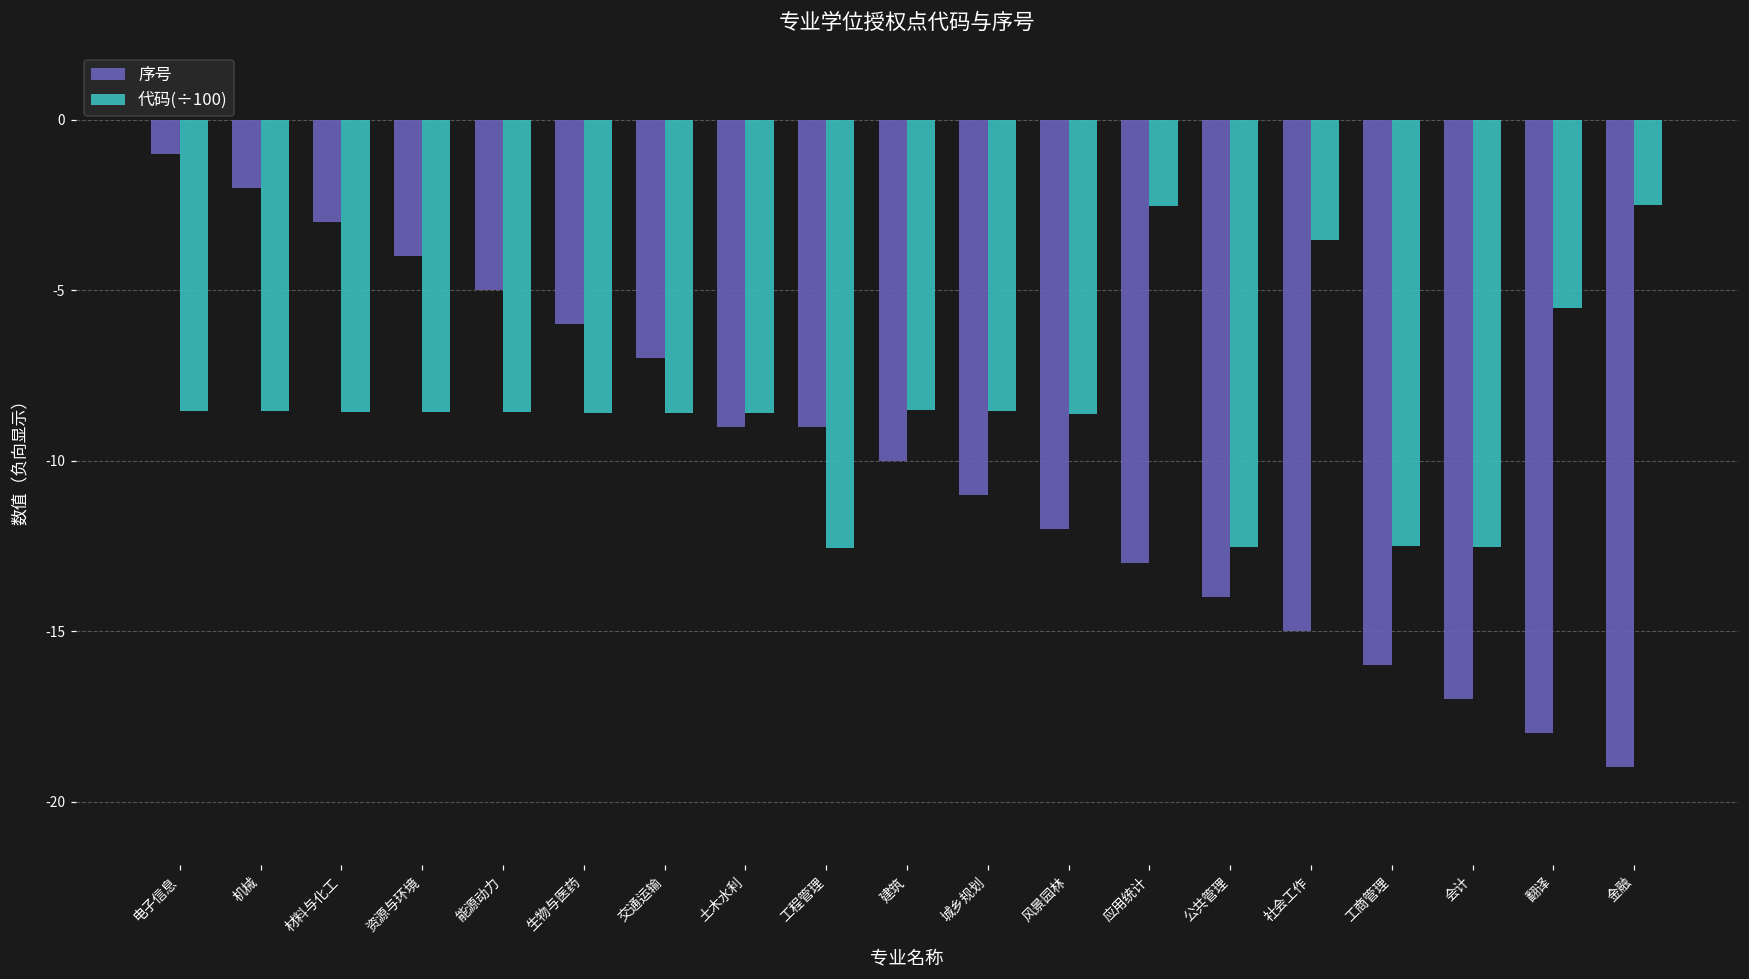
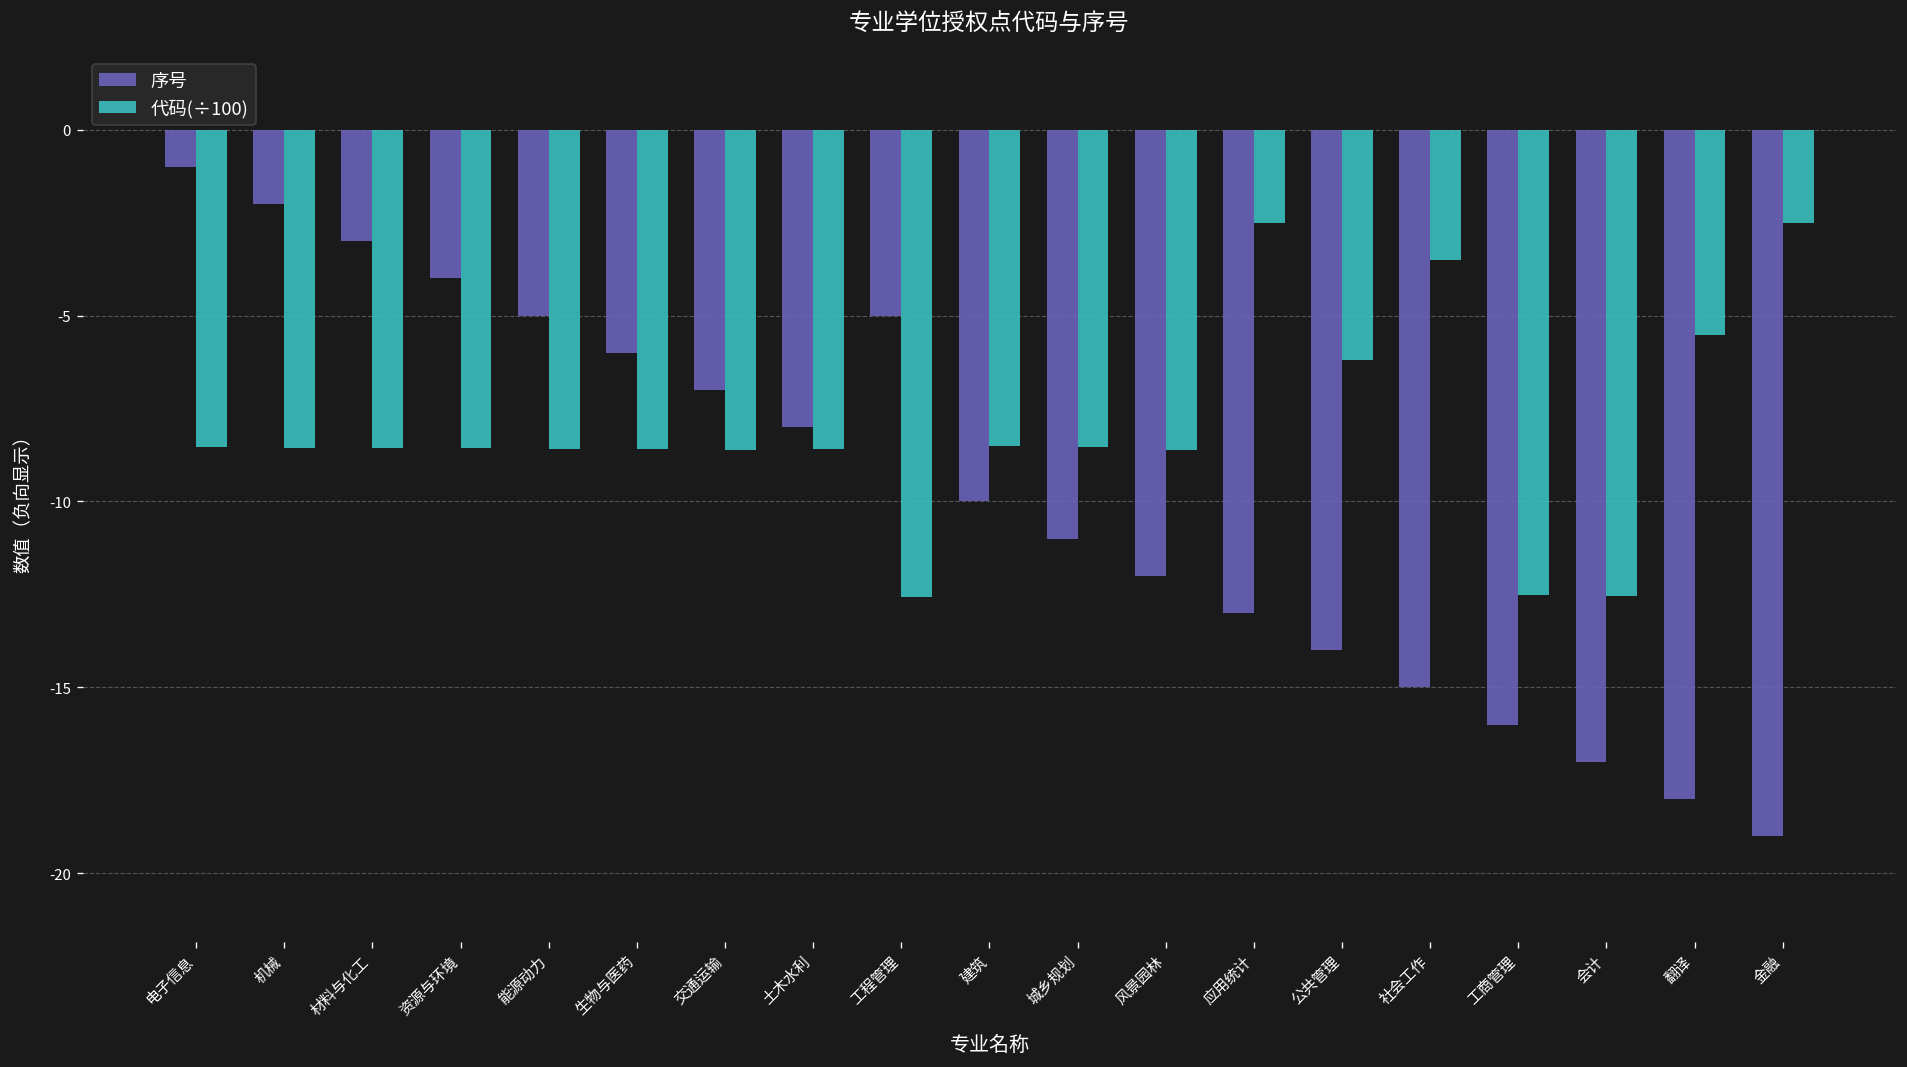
序号, 土木水利: -9.0 -> -8.0
序号, 工程管理: -9.0 -> -5.0
代码(÷100), 公共管理: -12.5 -> -6.2
